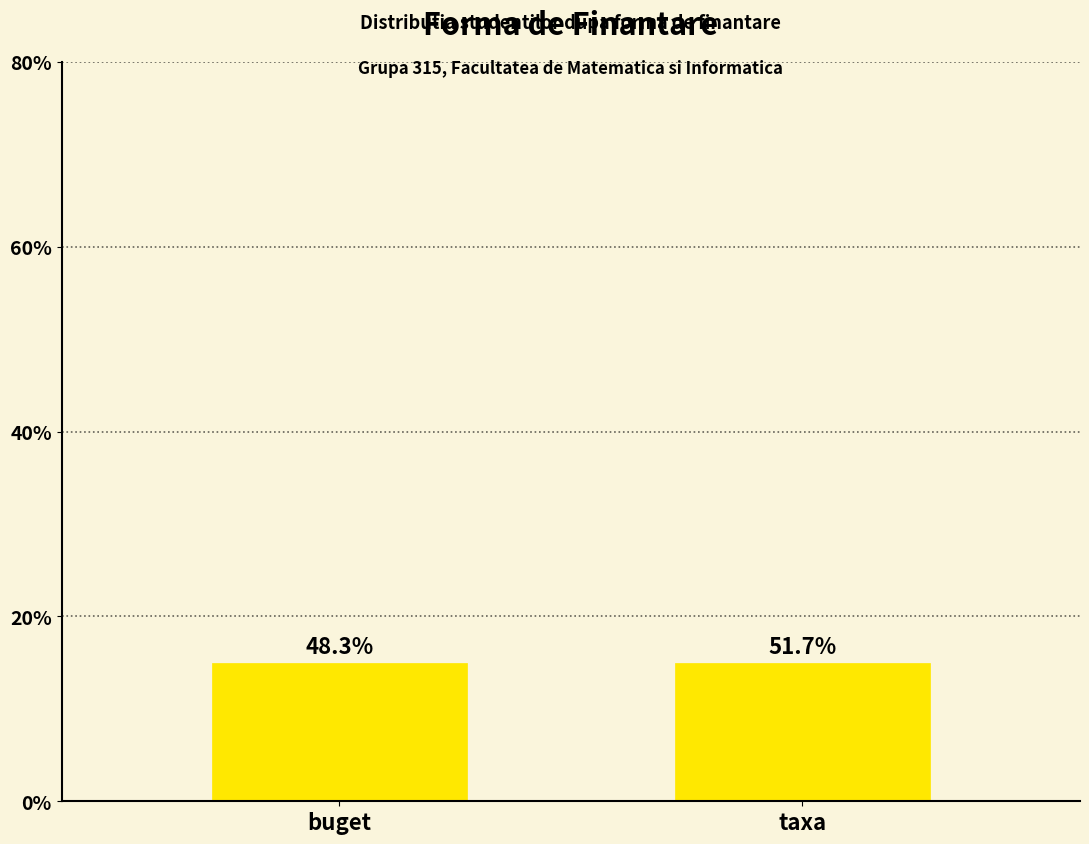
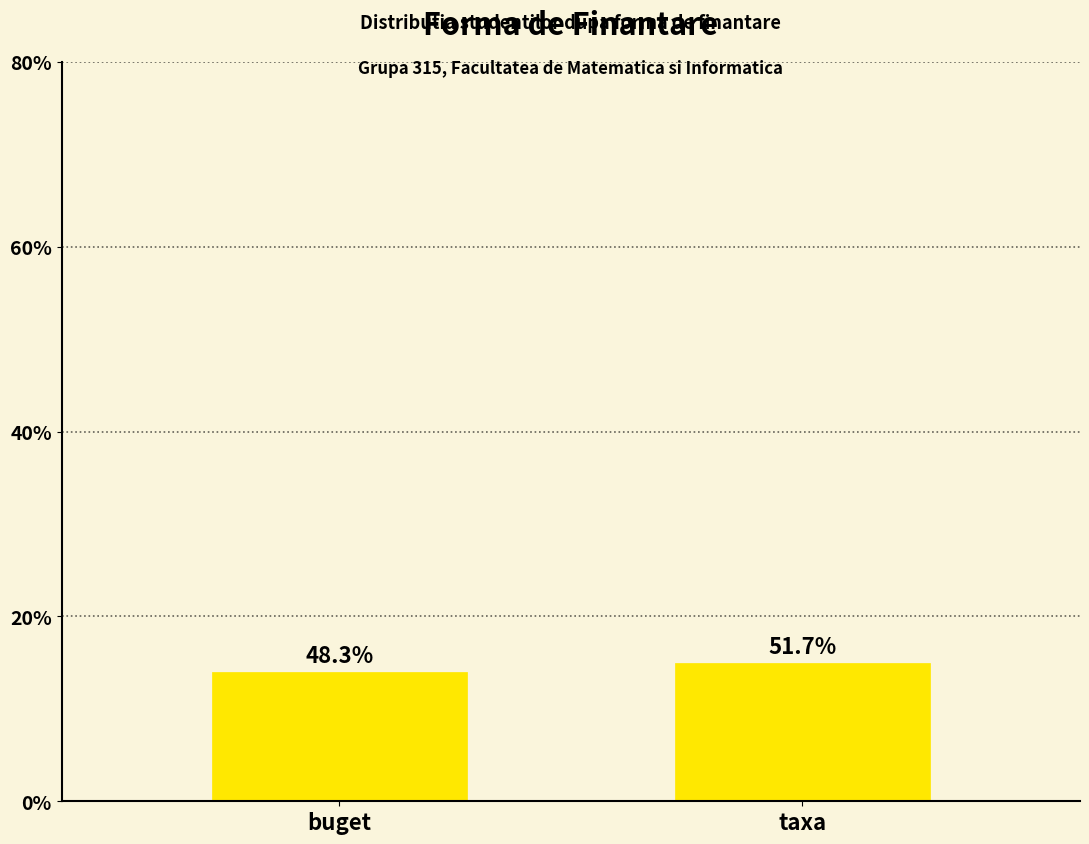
buget: 15% -> 14%
